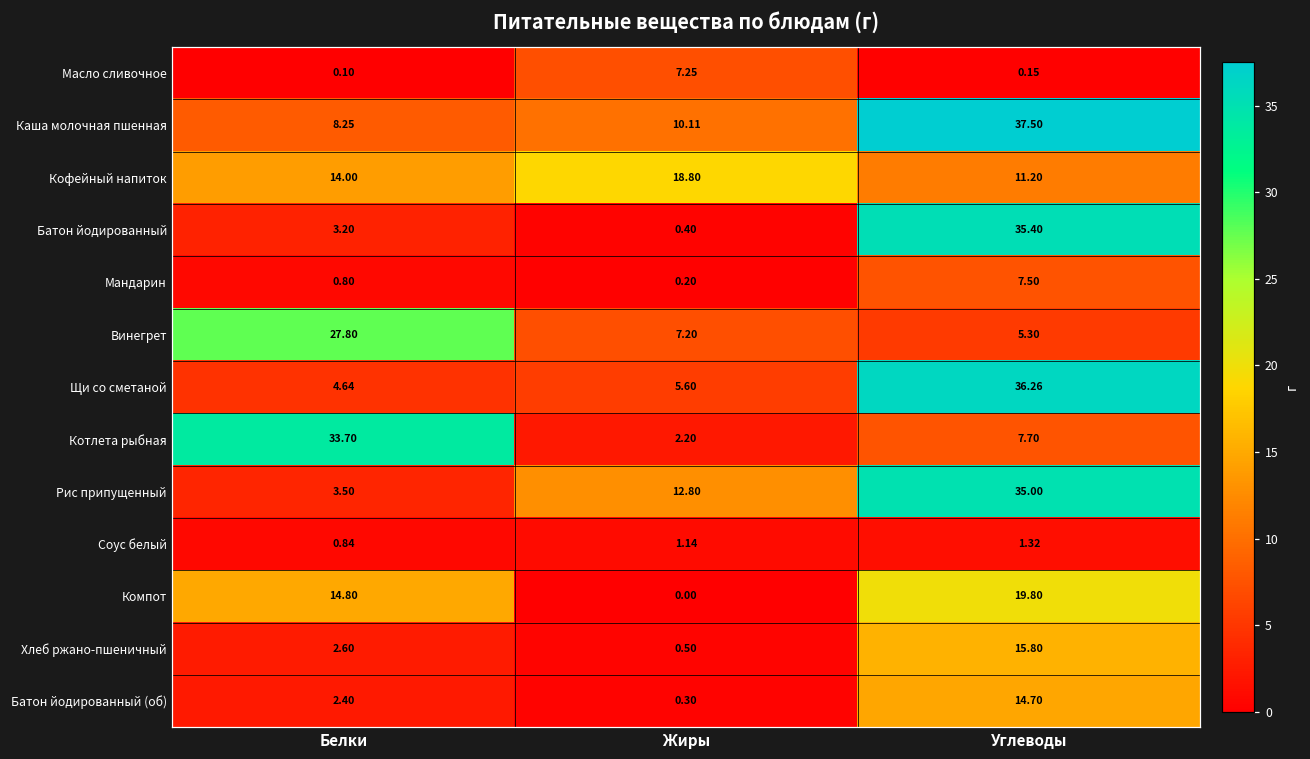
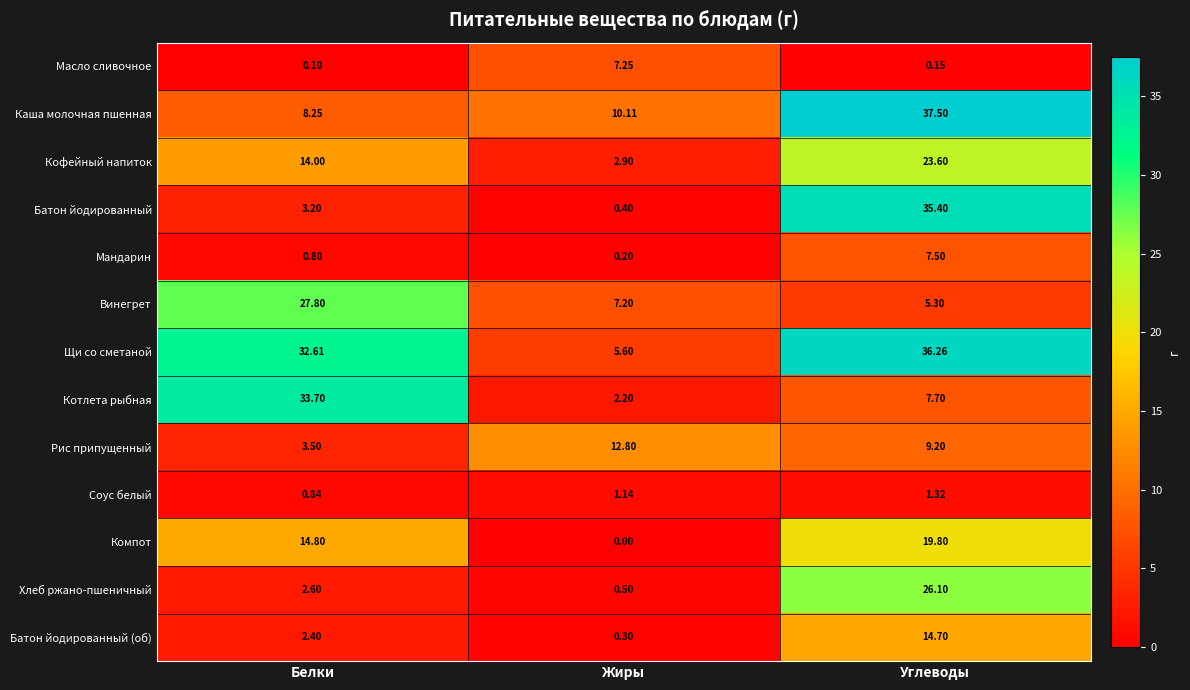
Кофейный напиток, Жиры: 18.80 -> 2.90
Кофейный напиток, Углеводы: 11.20 -> 23.60
Щи со сметаной, Белки: 4.64 -> 32.61
Рис припущенный, Углеводы: 35.00 -> 9.20
Хлеб ржано-пшеничный, Углеводы: 15.80 -> 26.10
